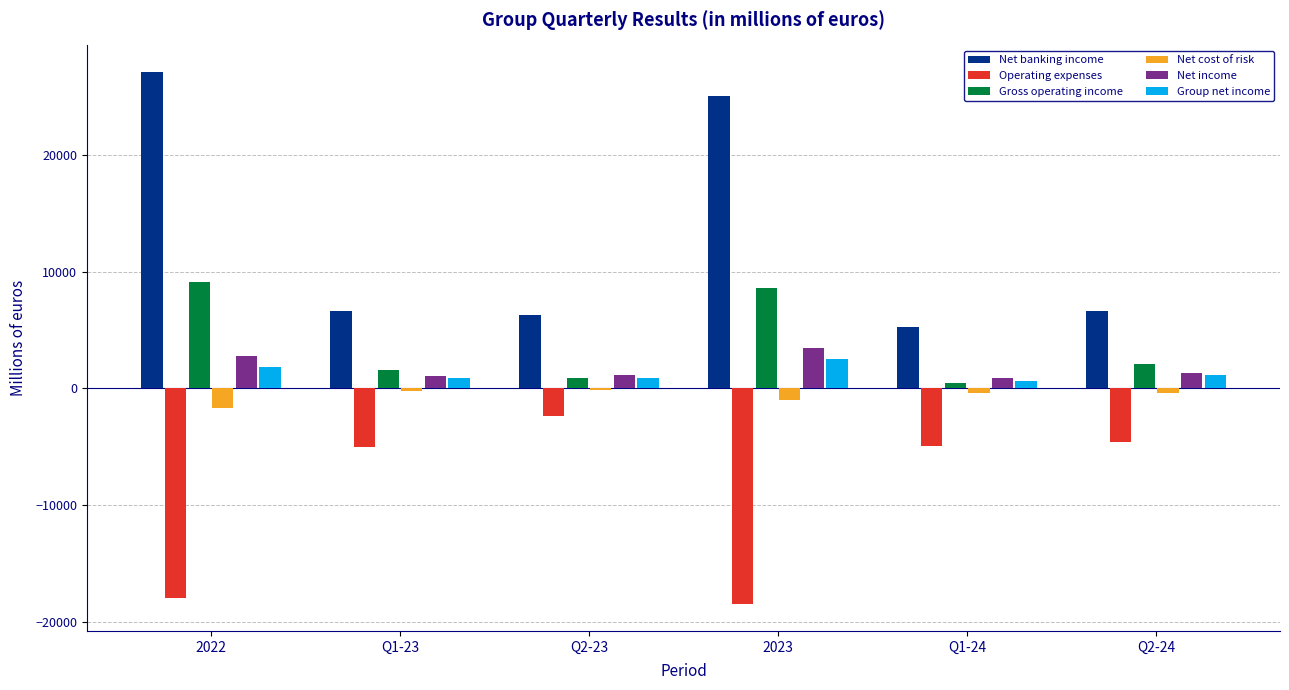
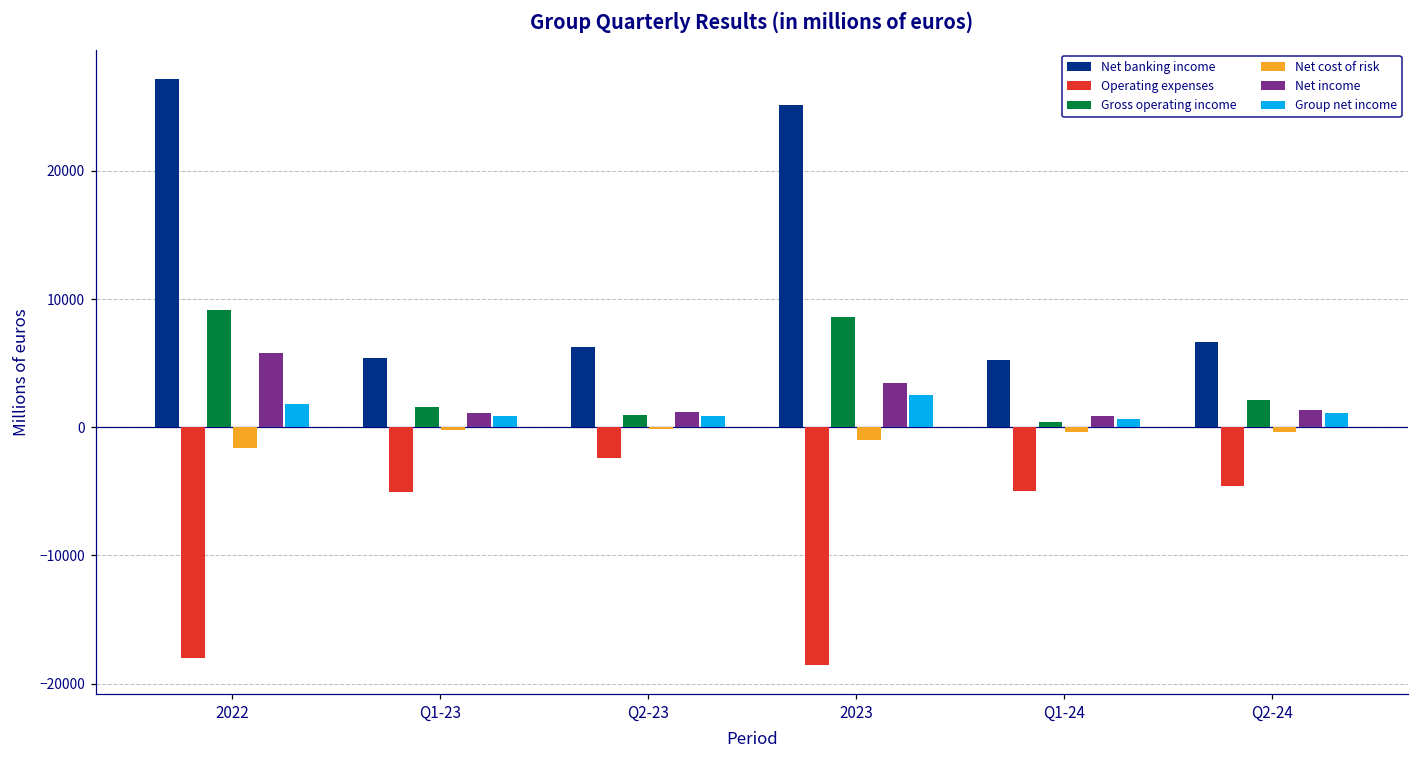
Net income, 2022: 2800 -> 5800
Net banking income, Q1-23: 6700 -> 5400
